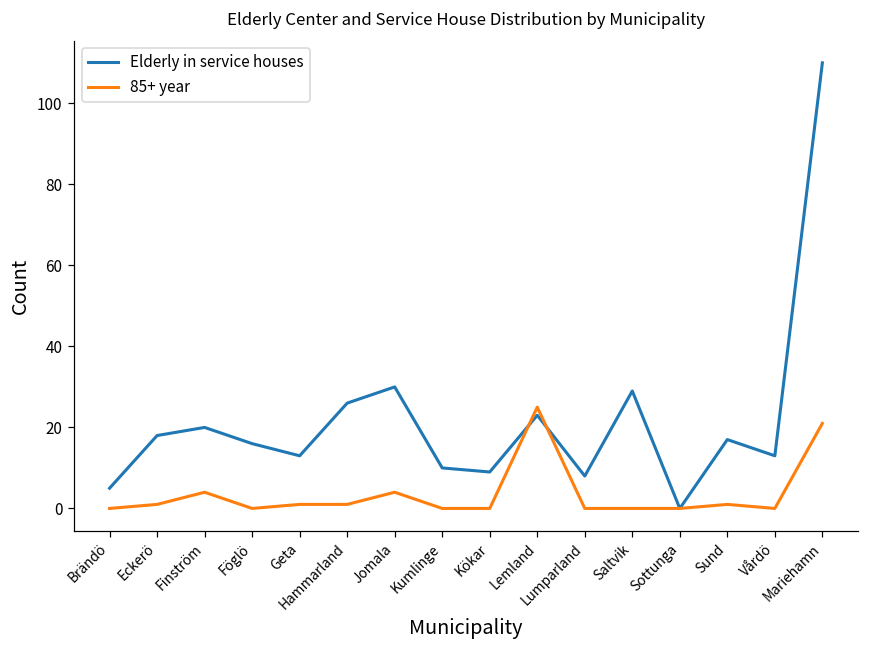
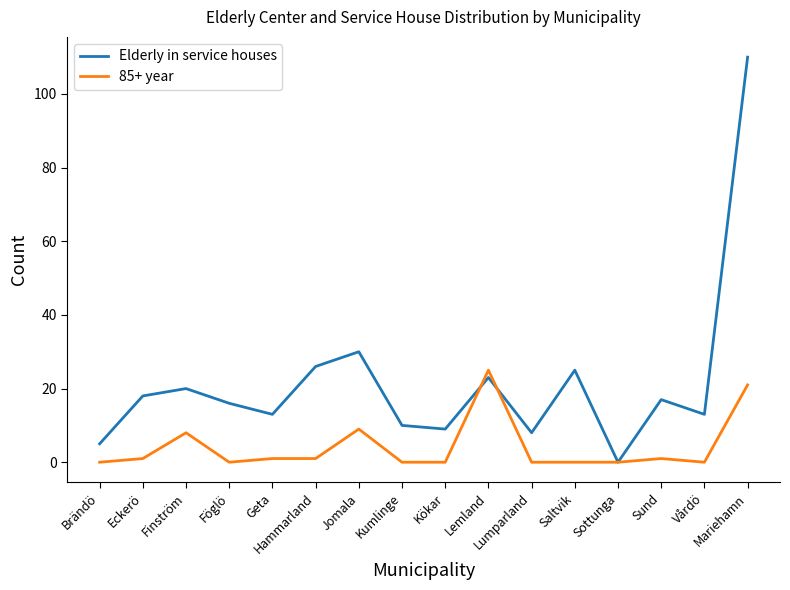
85+ year, Finström: 4 -> 8
85+ year, Jomala: 4 -> 9
Elderly in service houses, Saltvik: 29 -> 25
